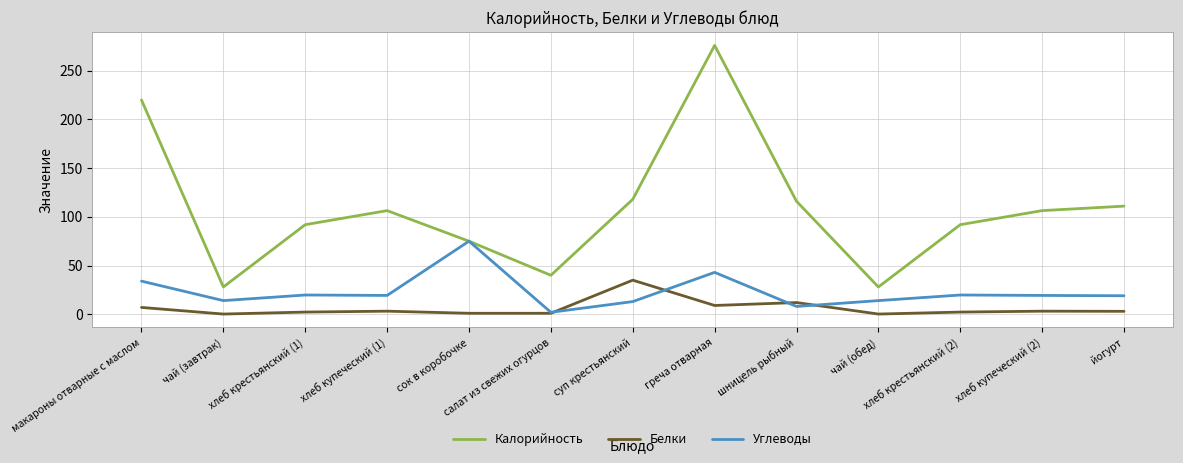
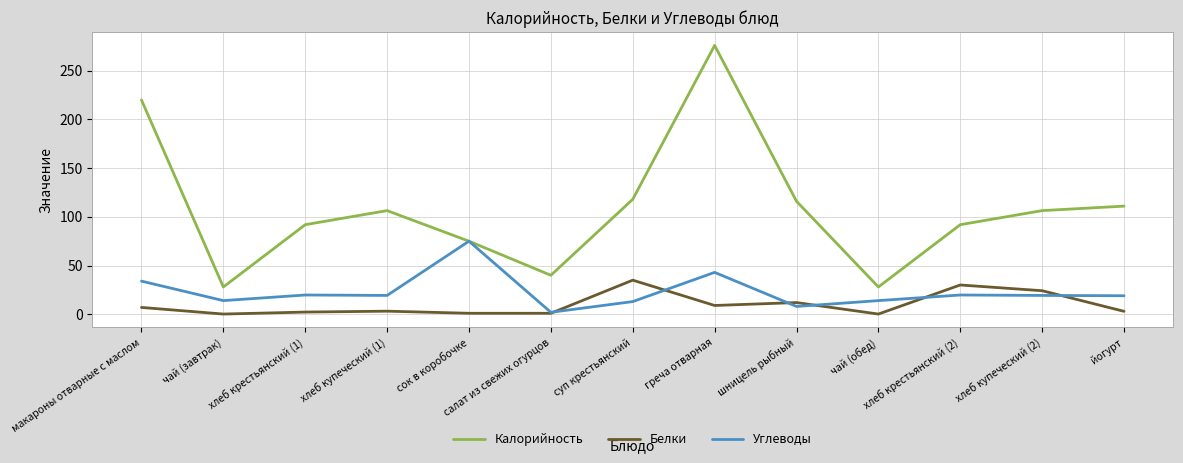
Белки, хлеб крестьянский (2): 0 -> 30
Белки, хлеб купеческий (2): 0 -> 20
